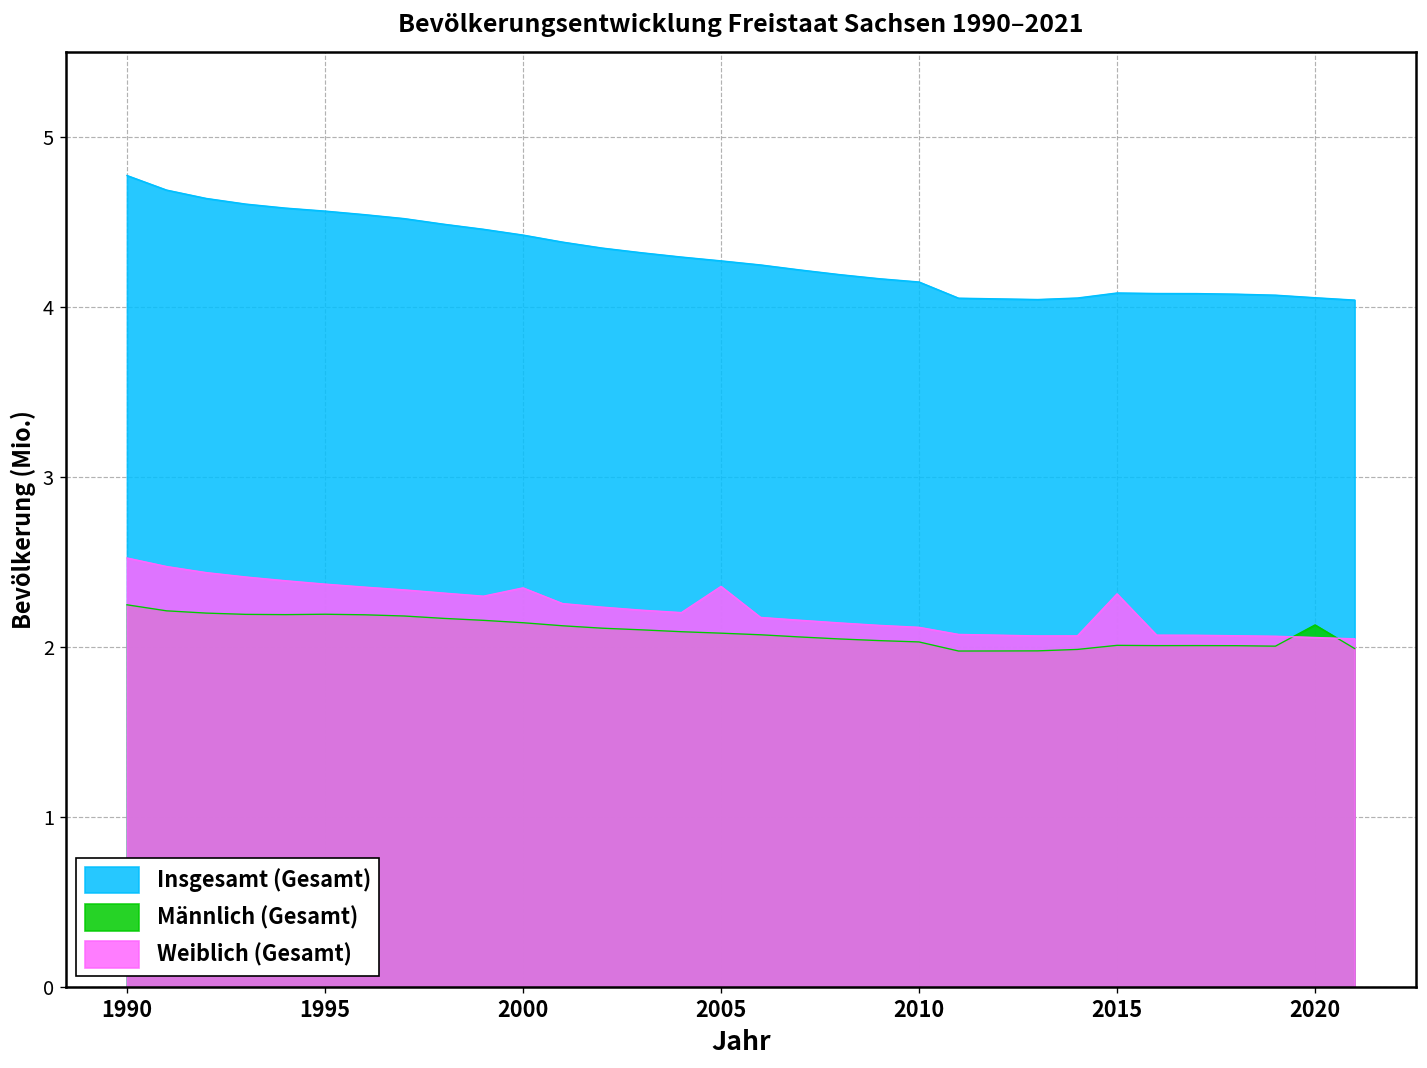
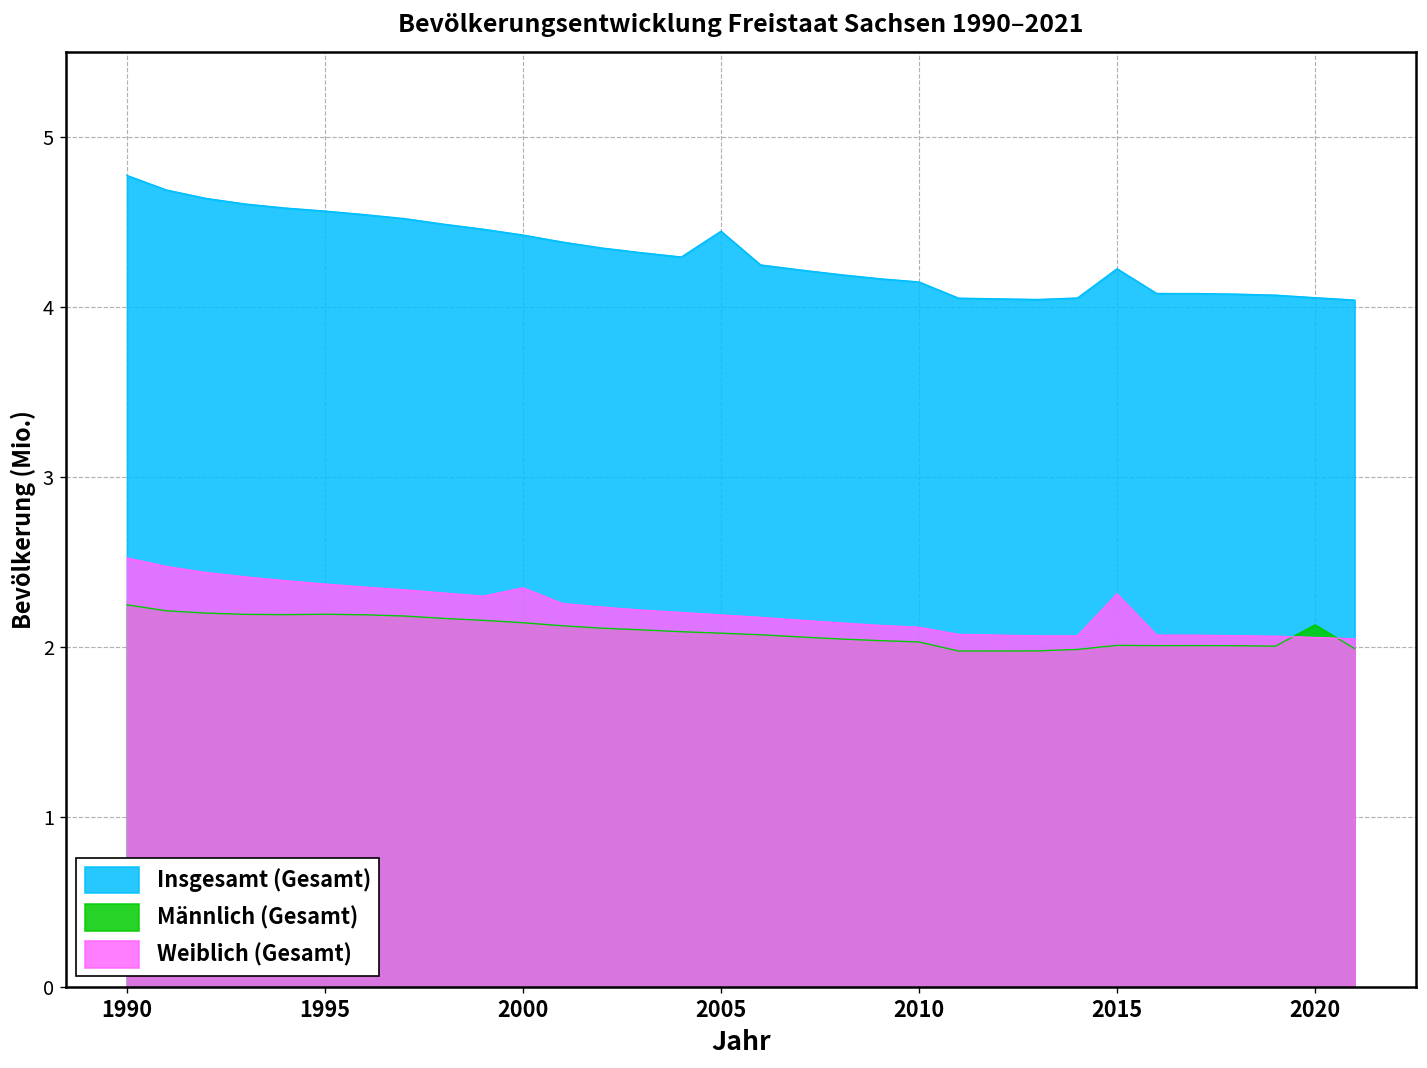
Insgesamt (Gesamt), 2005: 4.27 -> 4.45
Weiblich (Gesamt), 2005: 2.36 -> 2.19
Insgesamt (Gesamt), 2015: 4.08 -> 4.23
